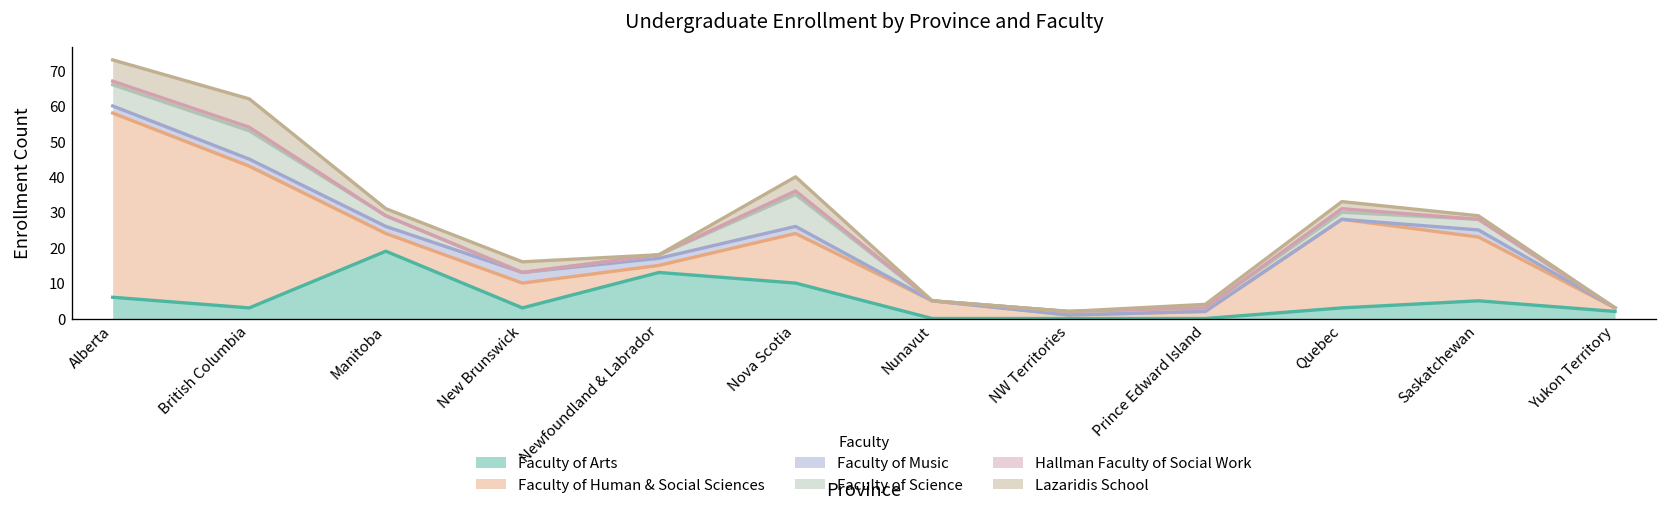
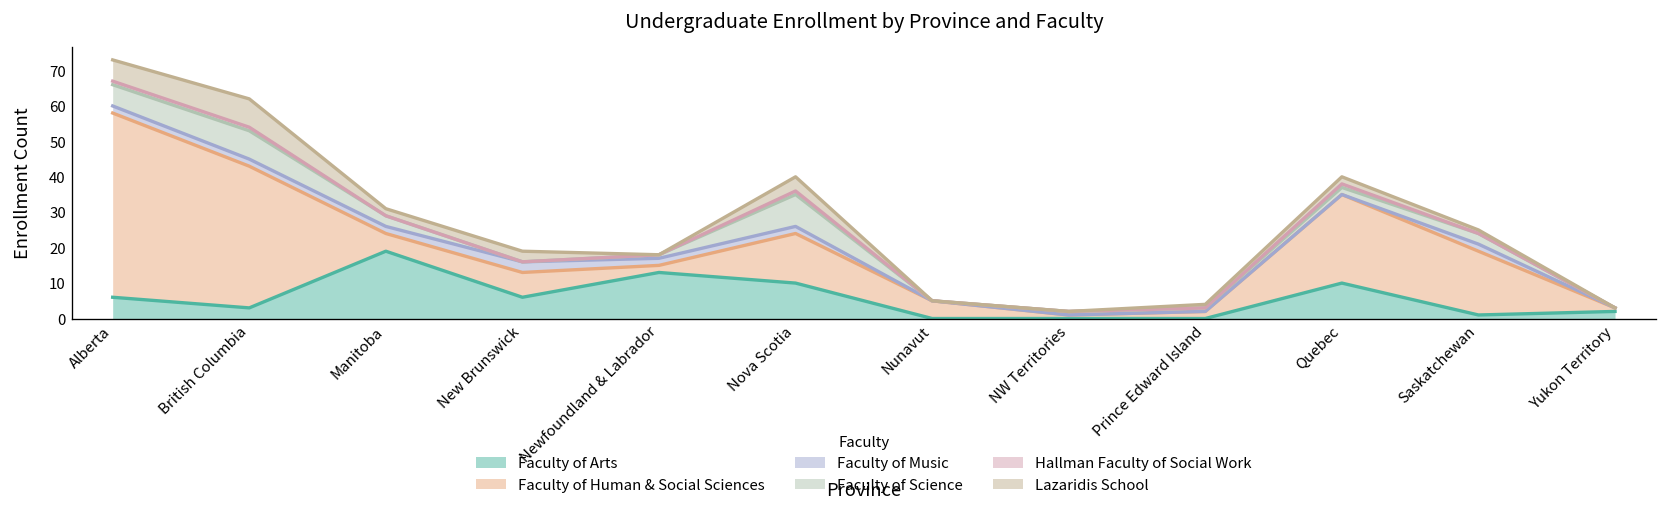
Faculty of Arts, New Brunswick: 3 -> 6
Faculty of Arts, Quebec: 3 -> 10
Faculty of Arts, Saskatchewan: 5 -> 1
